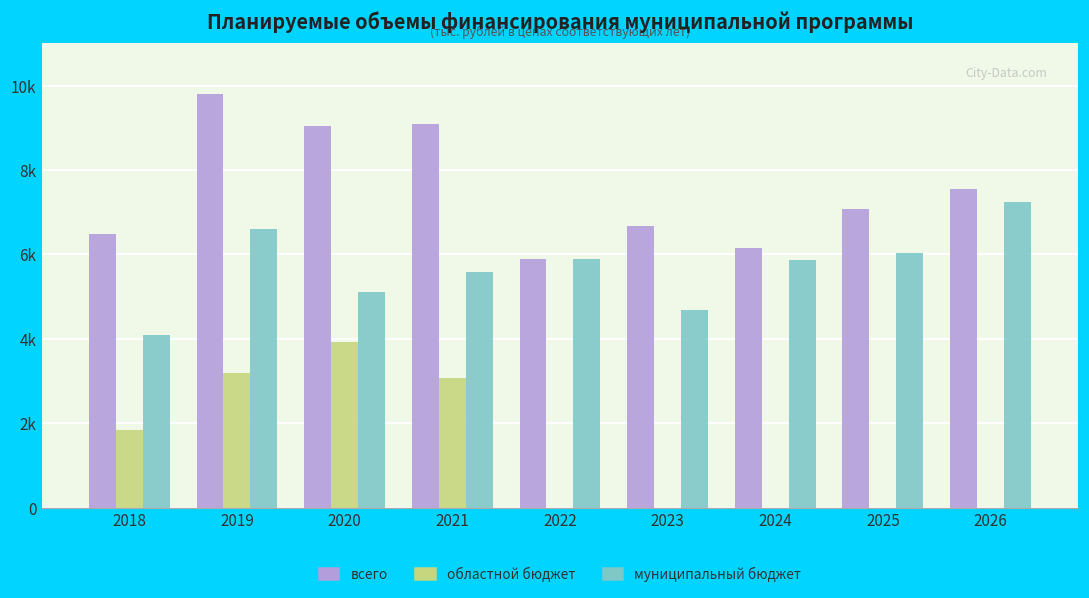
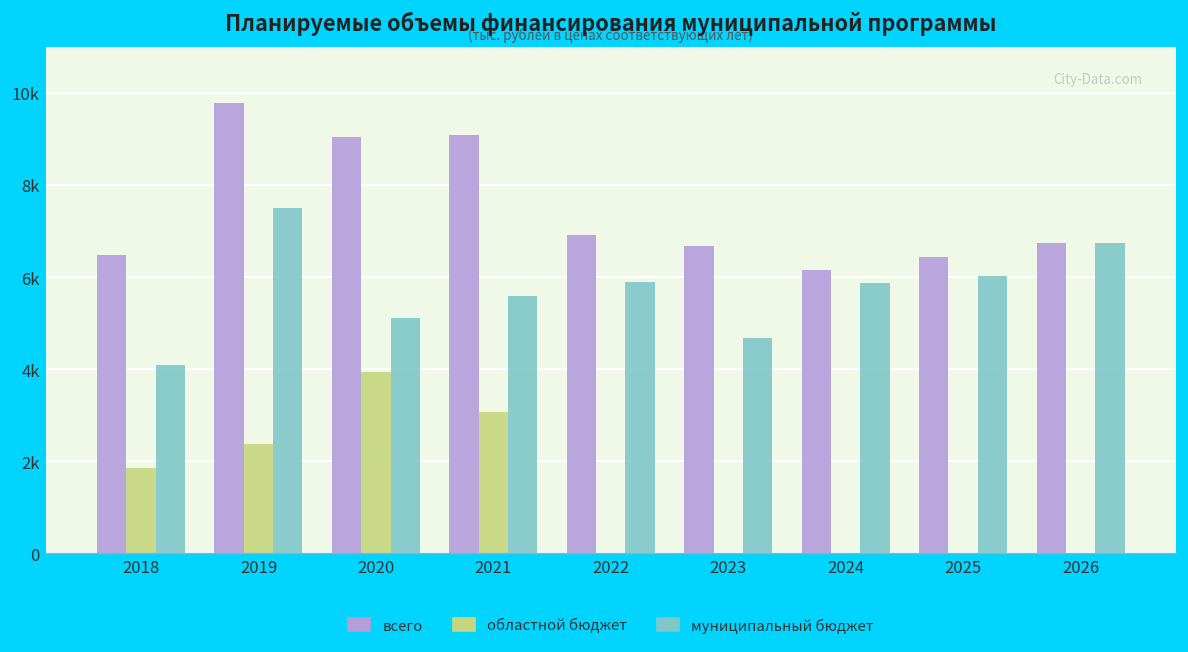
областной бюджет, 2019: 3200 -> 2400
муниципальный бюджет, 2019: 6600 -> 7500
всего, 2022: 5900 -> 6900
всего, 2025: 7100 -> 6400
всего, 2026: 7600 -> 6700
муниципальный бюджет, 2026: 7300 -> 6700
